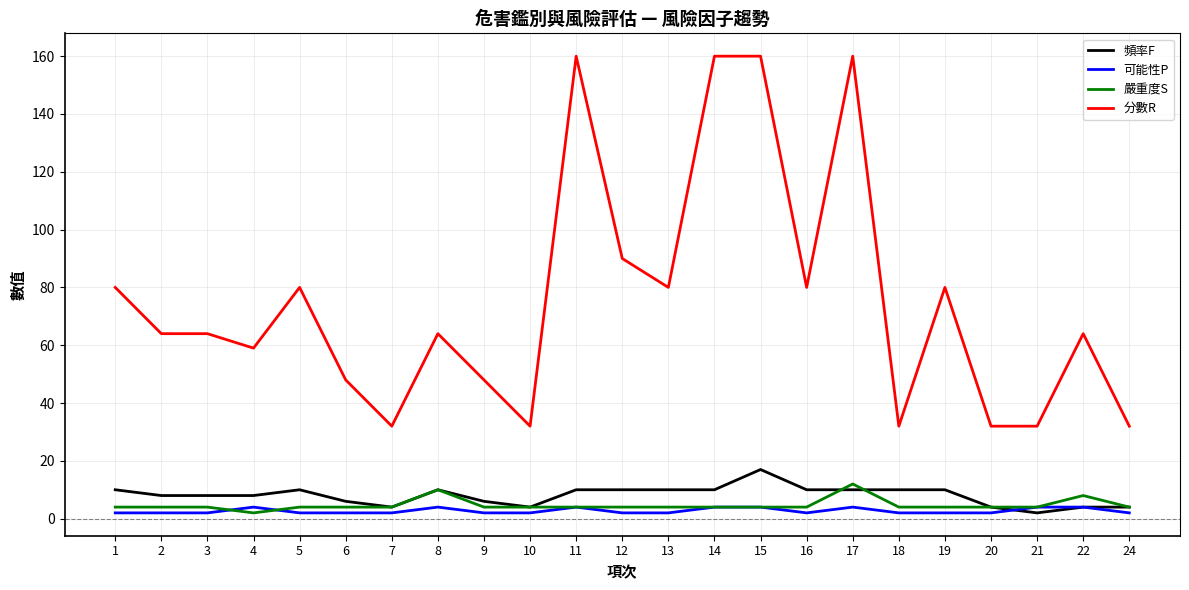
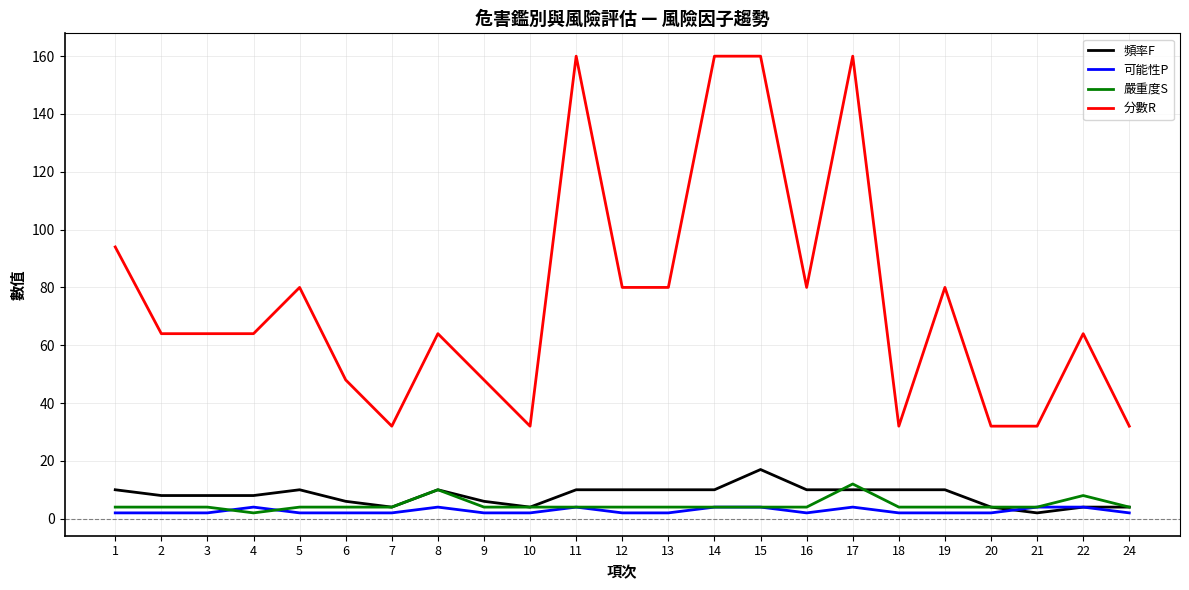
分數R, 1: 80 -> 94
分數R, 4: 59 -> 64
分數R, 12: 90 -> 80
